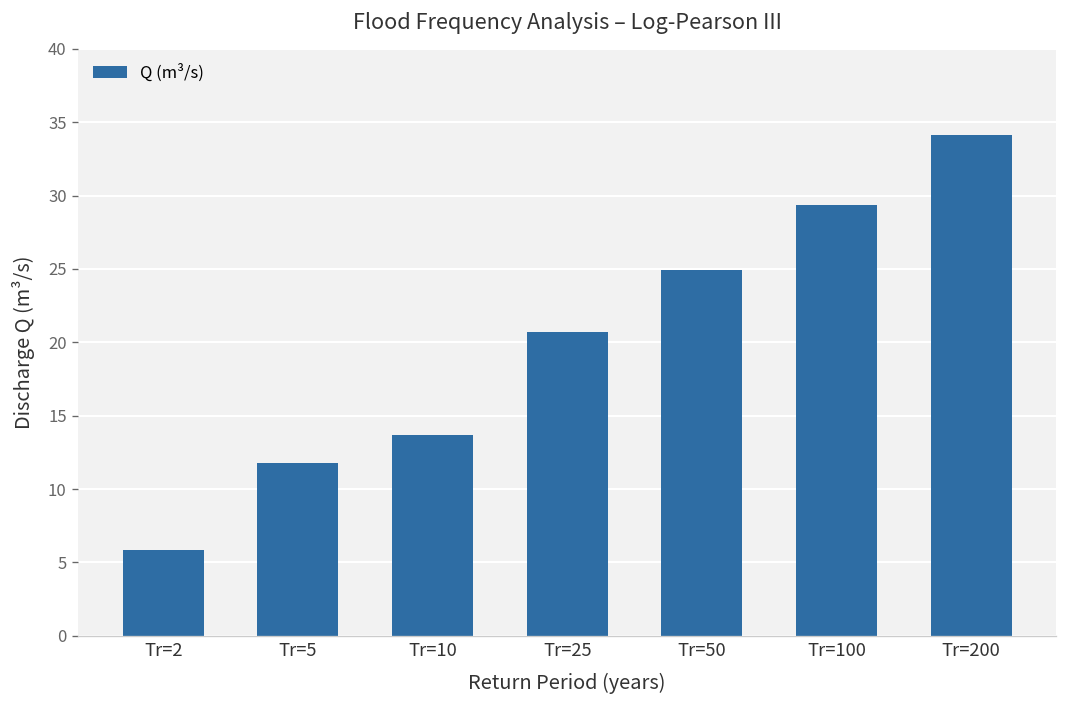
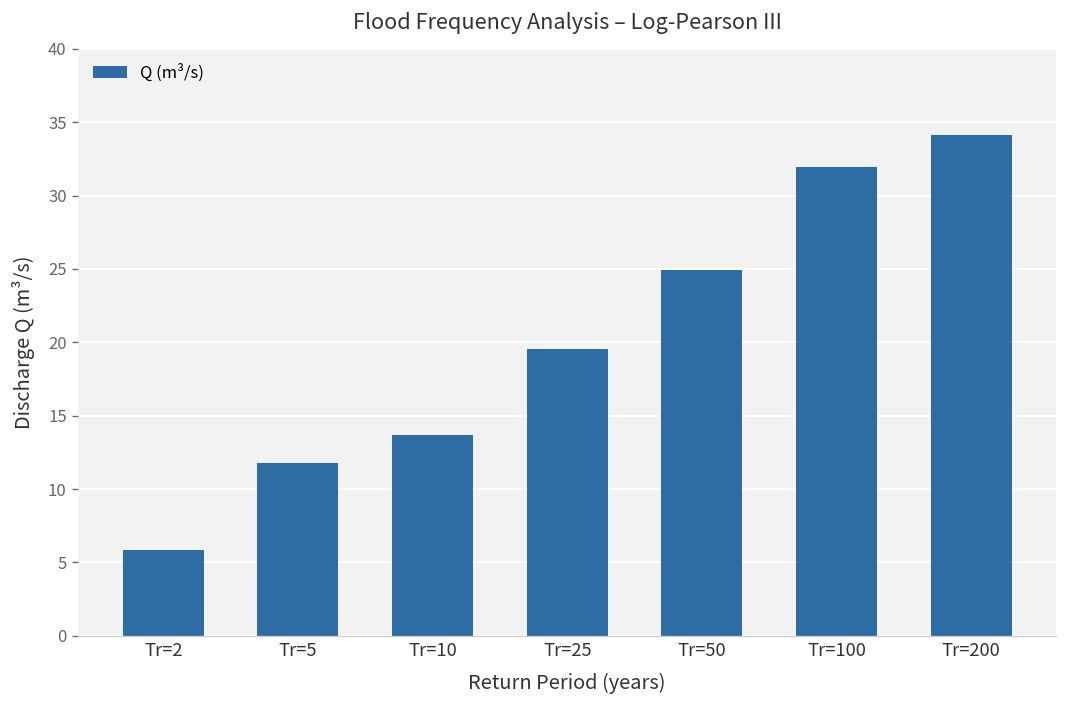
Tr=25: 20.7 -> 19.5
Tr=100: 29.4 -> 32.0
